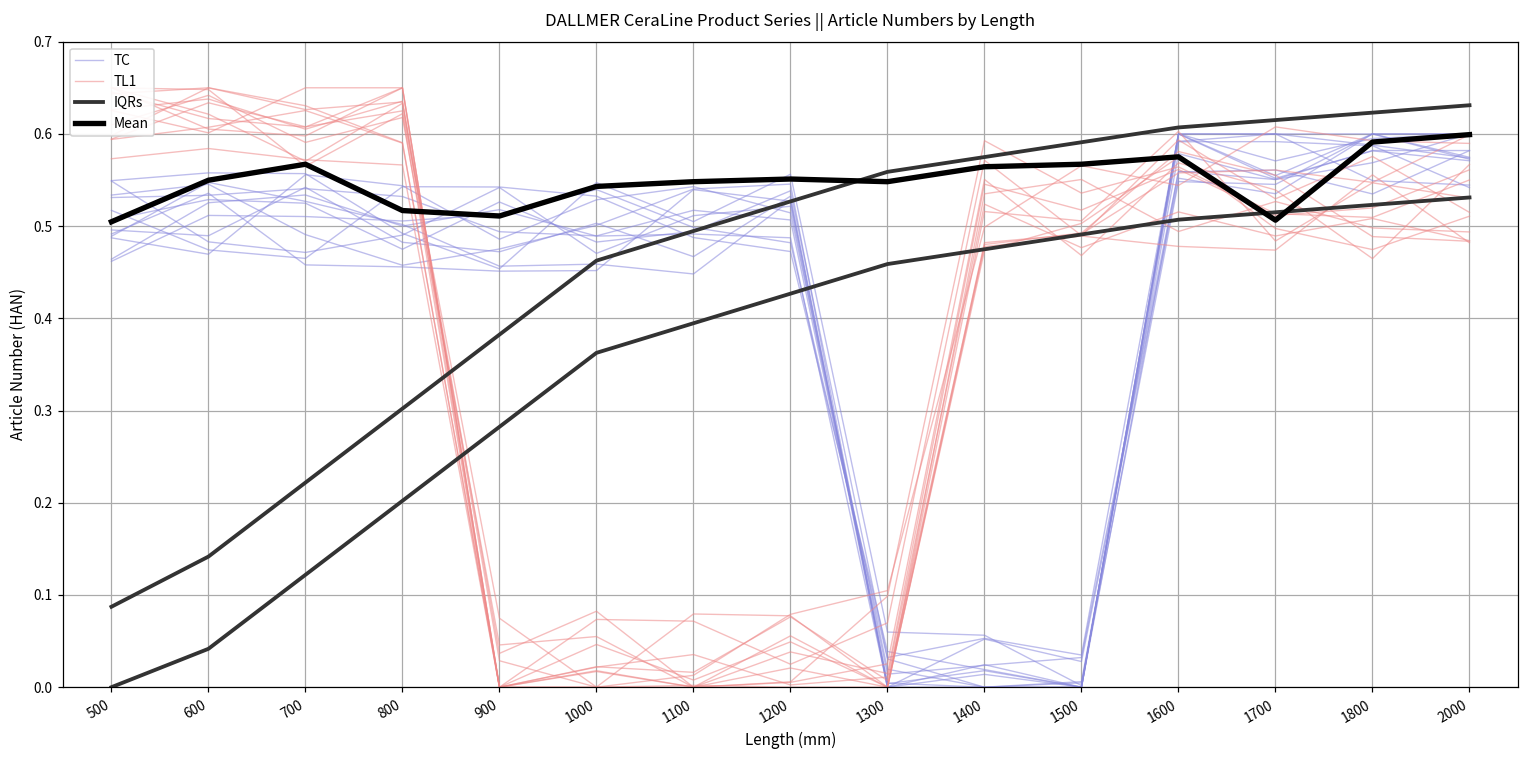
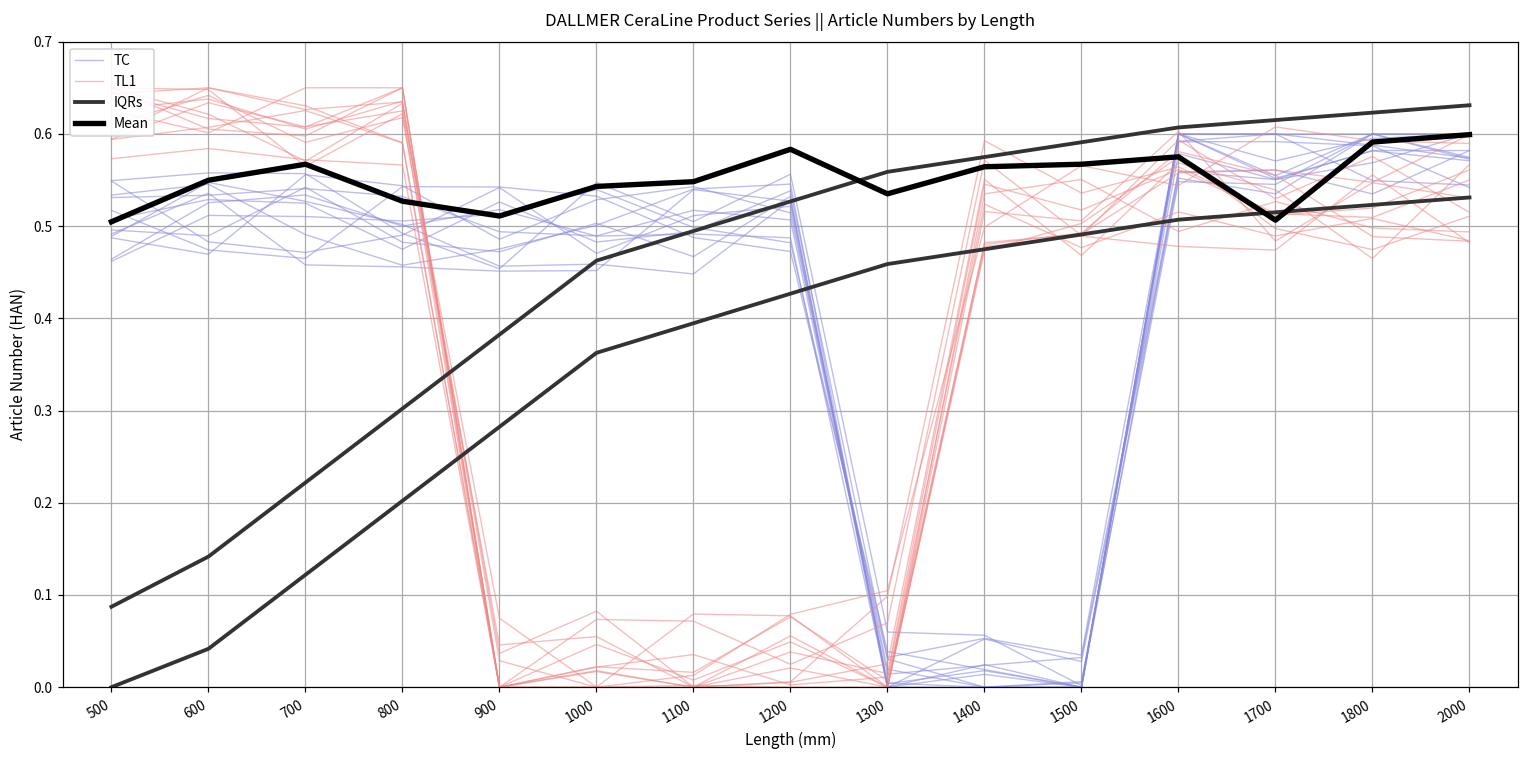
Mean, 800: 0.52 -> 0.53
Mean, 1200: 0.55 -> 0.58
Mean, 1300: 0.55 -> 0.54
